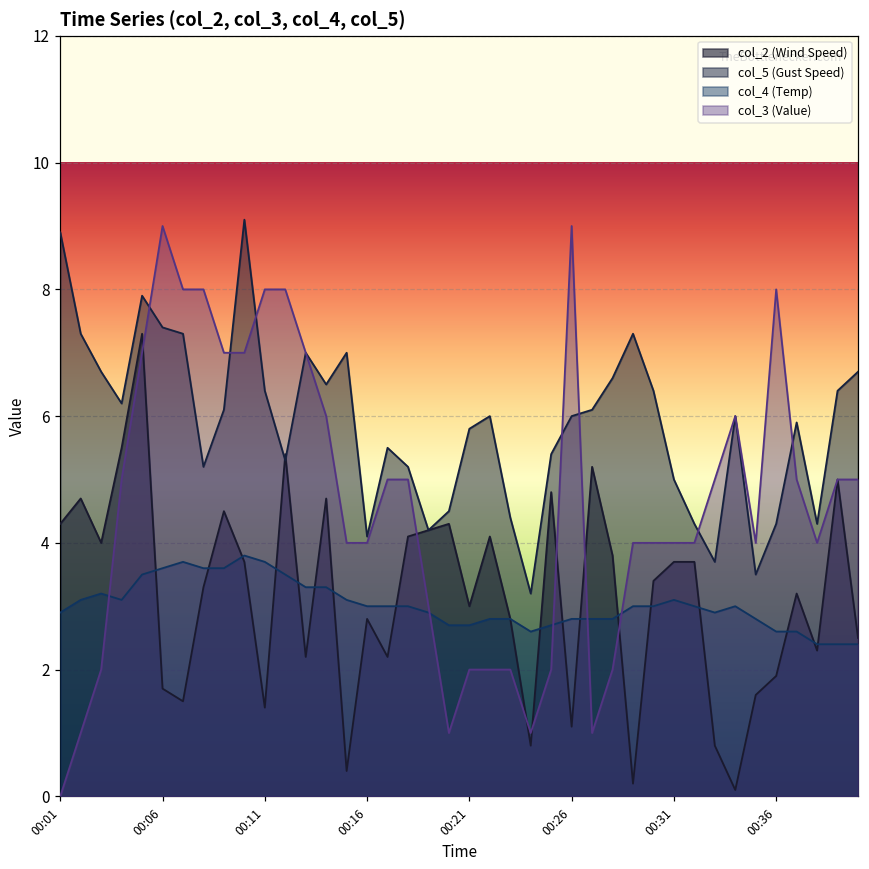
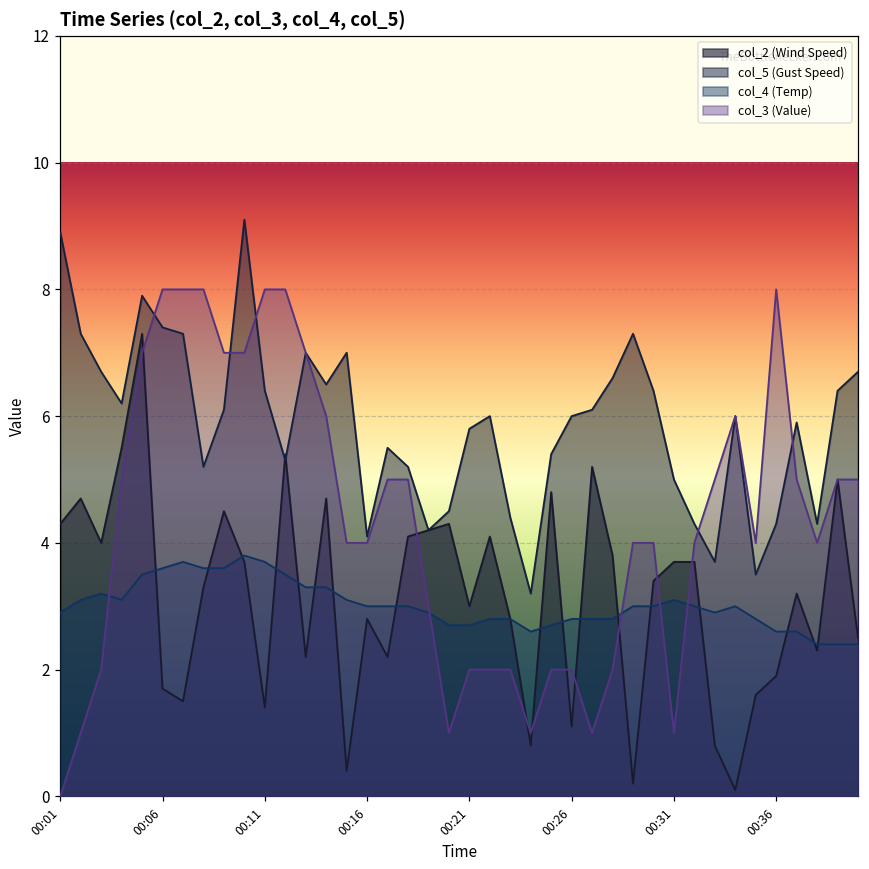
col_3 (Value), 00:06: 9 -> 8
col_3 (Value), 00:26: 9 -> 2
col_3 (Value), 00:31: 4 -> 1
